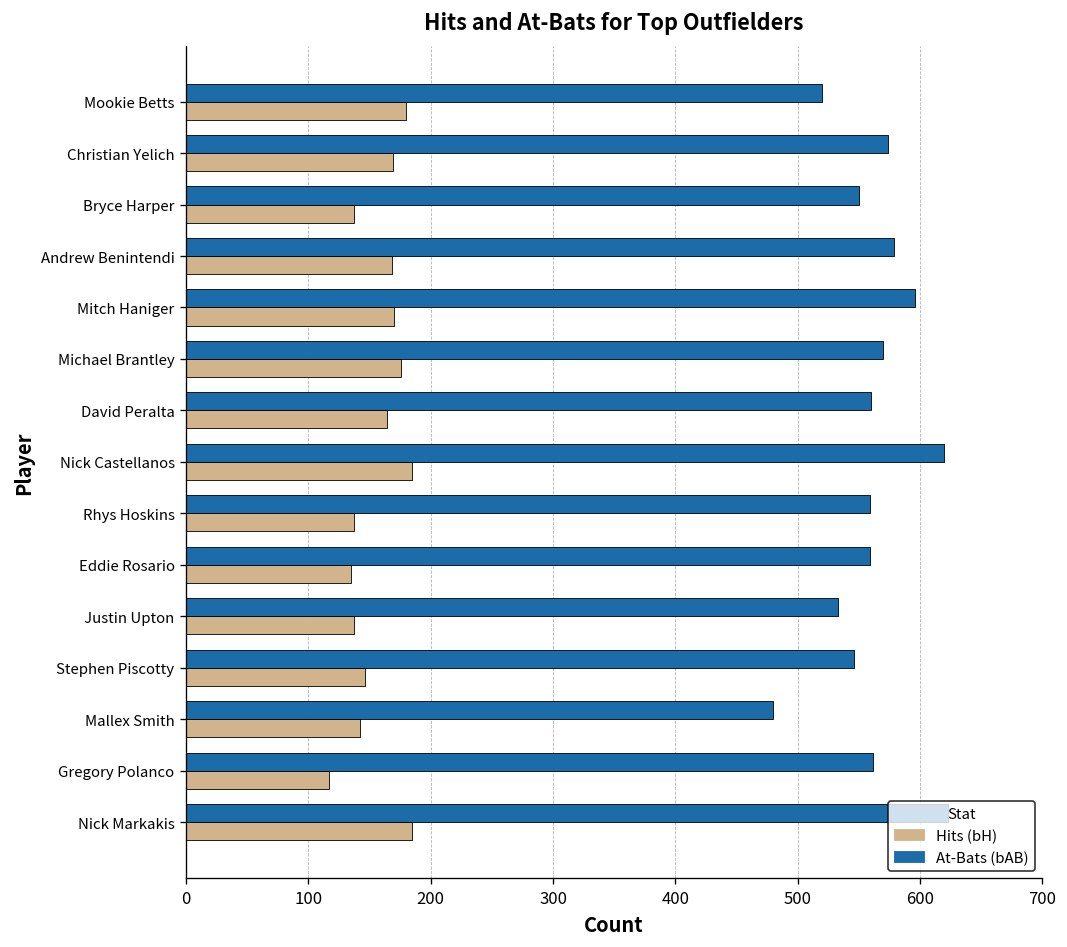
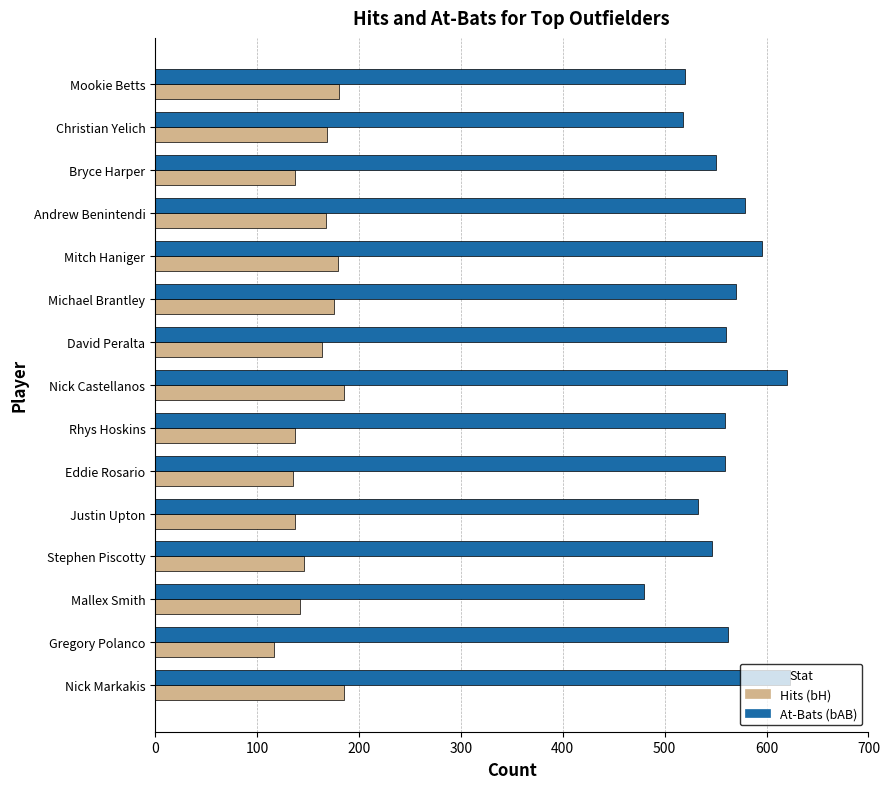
At-Bats (bAB), Christian Yelich: 574 -> 518
Hits (bH), Mitch Haniger: 170 -> 179
